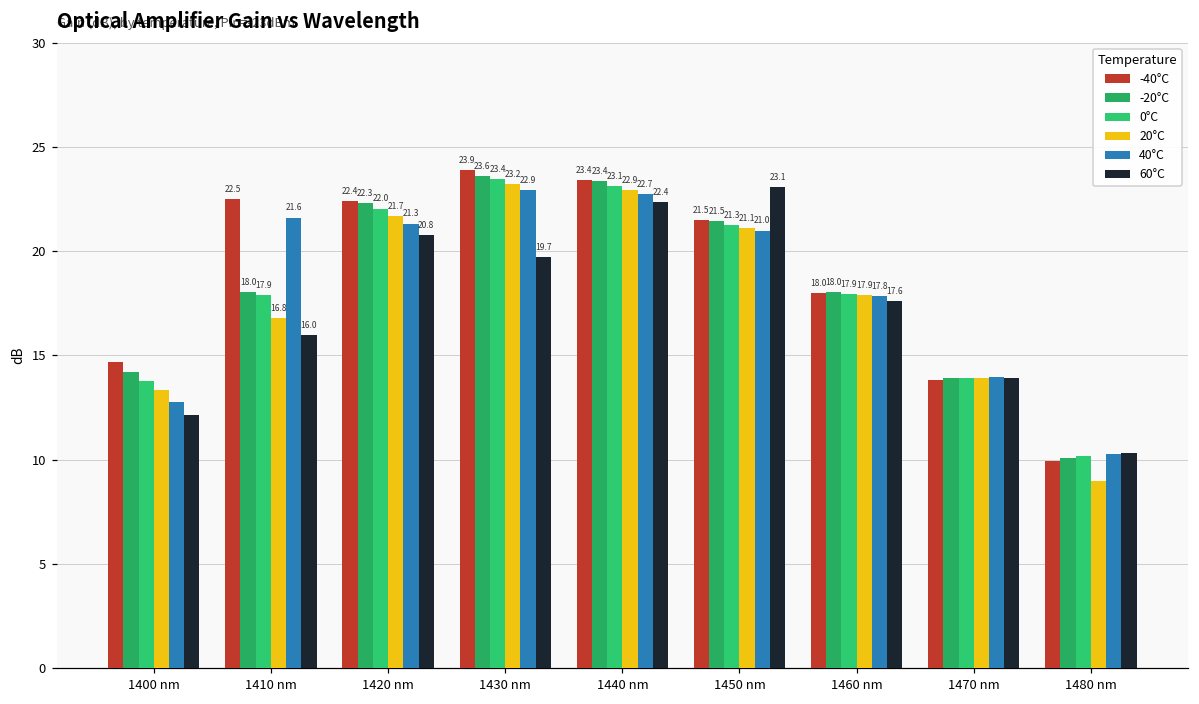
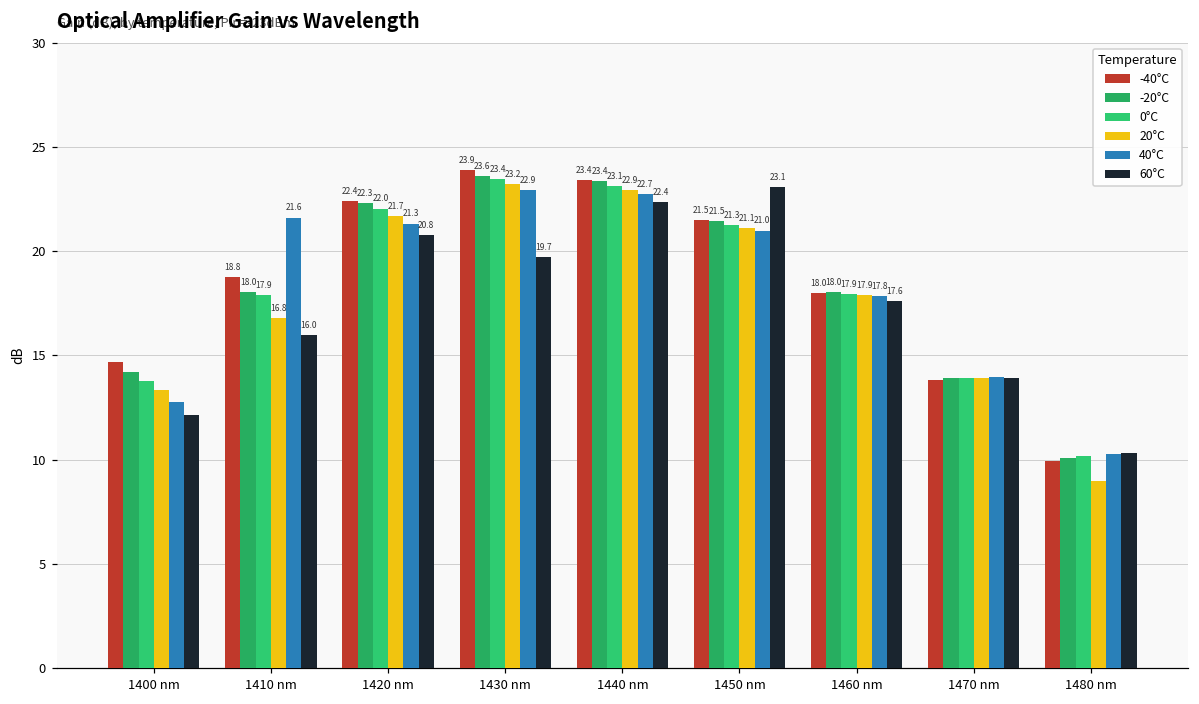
-40°C, 1410 nm: 22.5 -> 18.8
